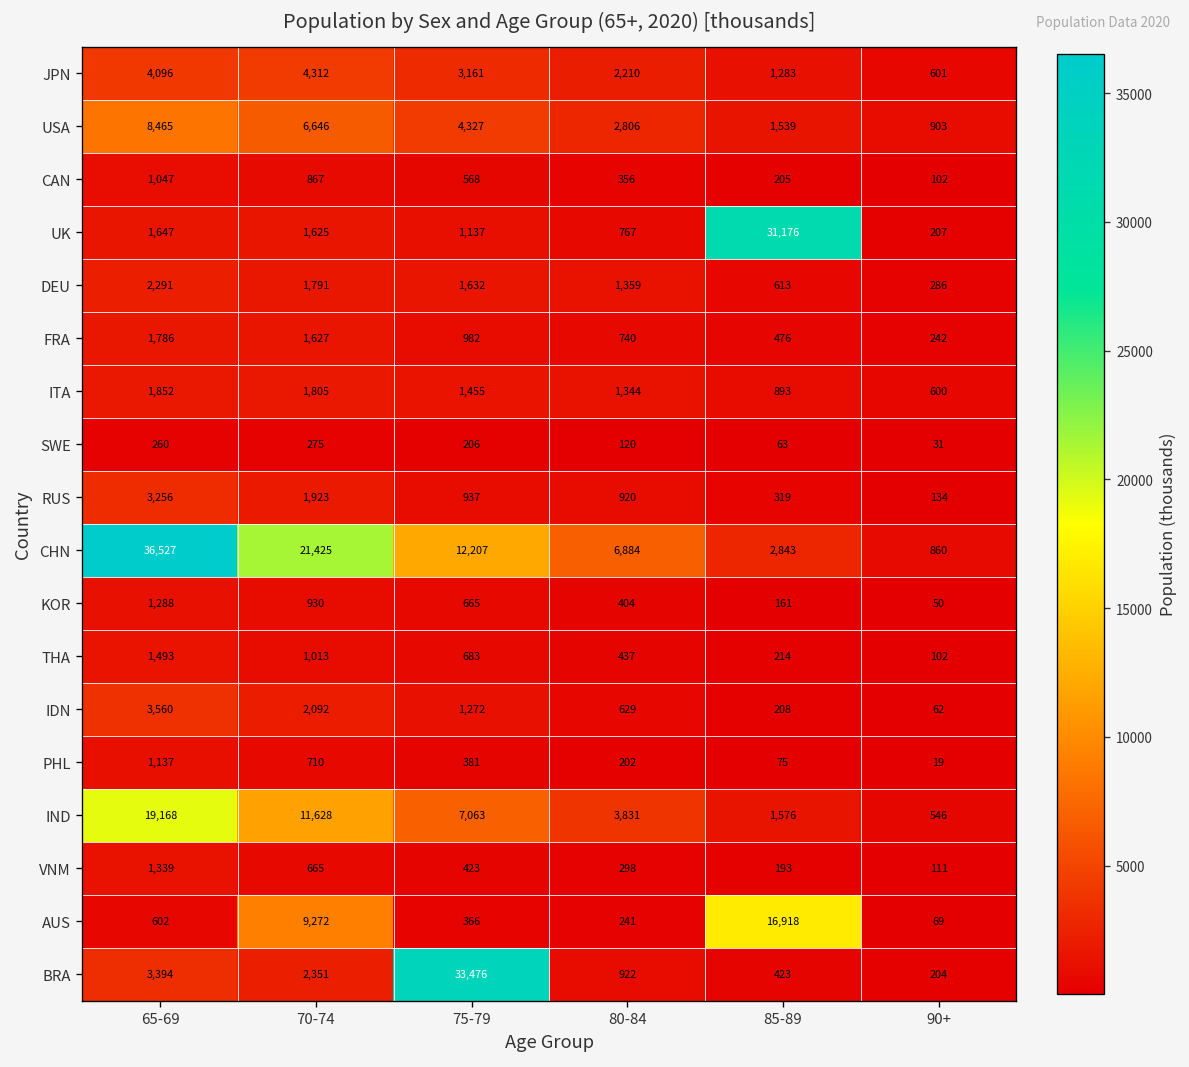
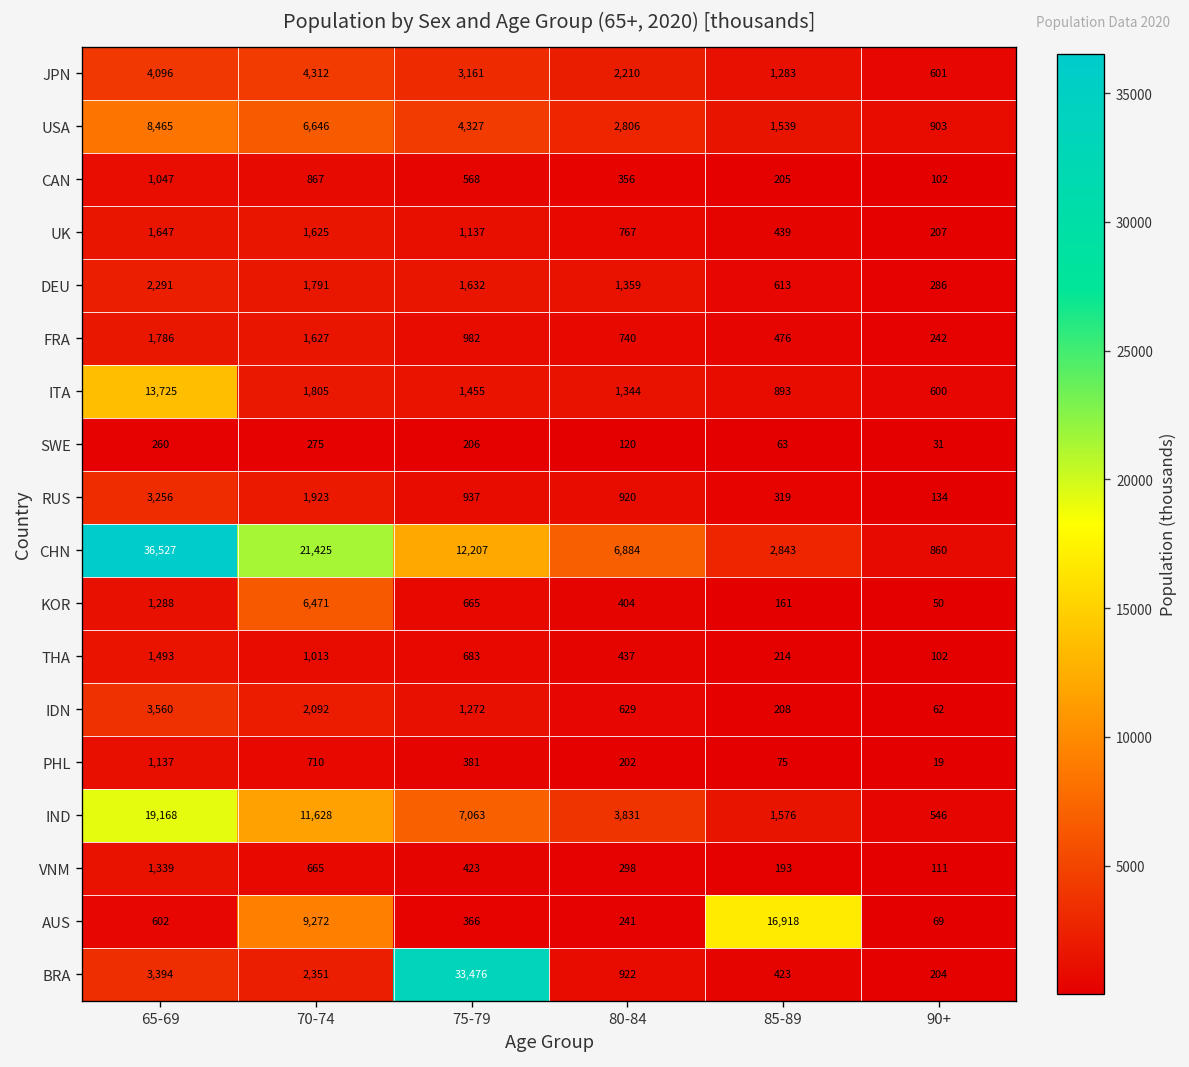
UK, 85-89: 31,176 -> 439
ITA, 65-69: 1,852 -> 13,725
KOR, 70-74: 930 -> 6,471
